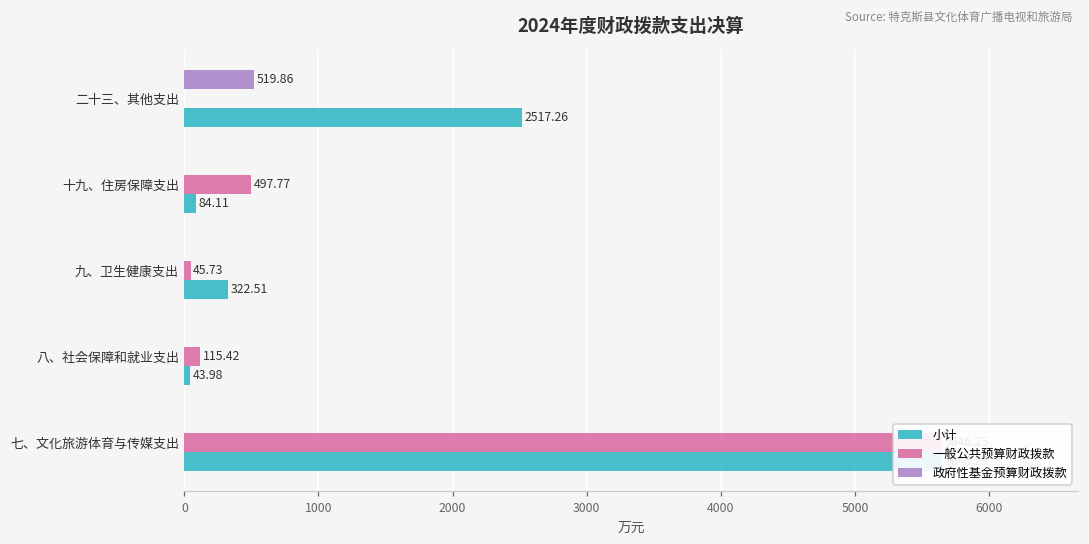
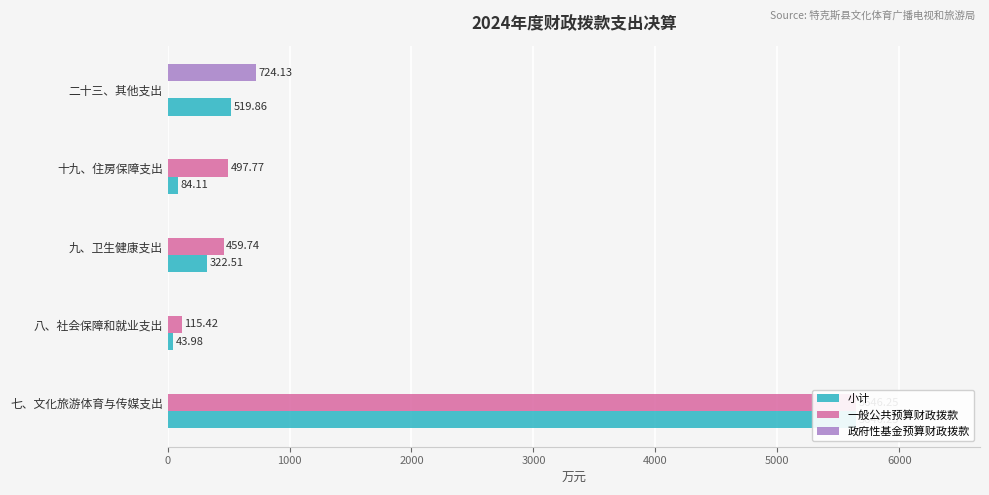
政府性基金预算财政拨款, 二十三、其他支出: 519.86 -> 724.13
小计, 二十三、其他支出: 2517.26 -> 519.86
一般公共预算财政拨款, 九、卫生健康支出: 45.73 -> 459.74
